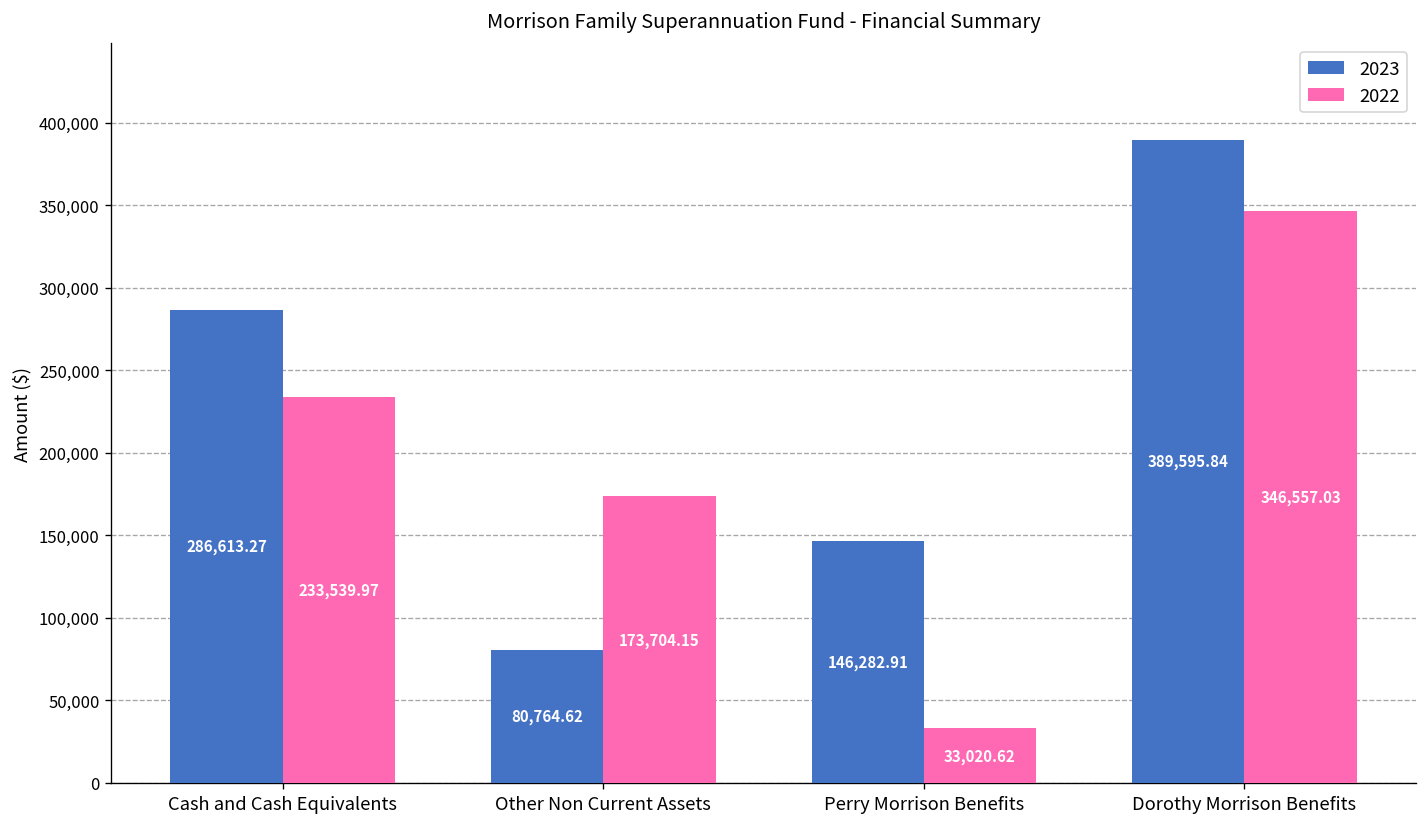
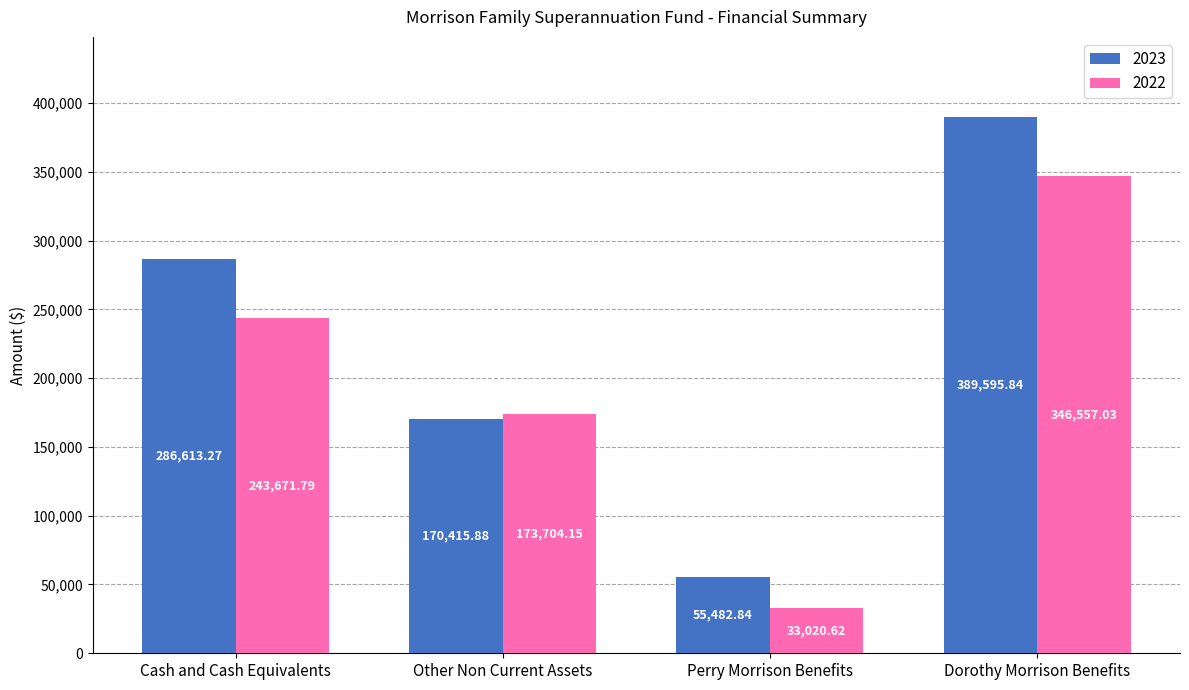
2022, Cash and Cash Equivalents: 233,539.97 -> 243,671.79
2023, Other Non Current Assets: 80,764.62 -> 170,415.88
2023, Perry Morrison Benefits: 146,282.91 -> 55,482.84
